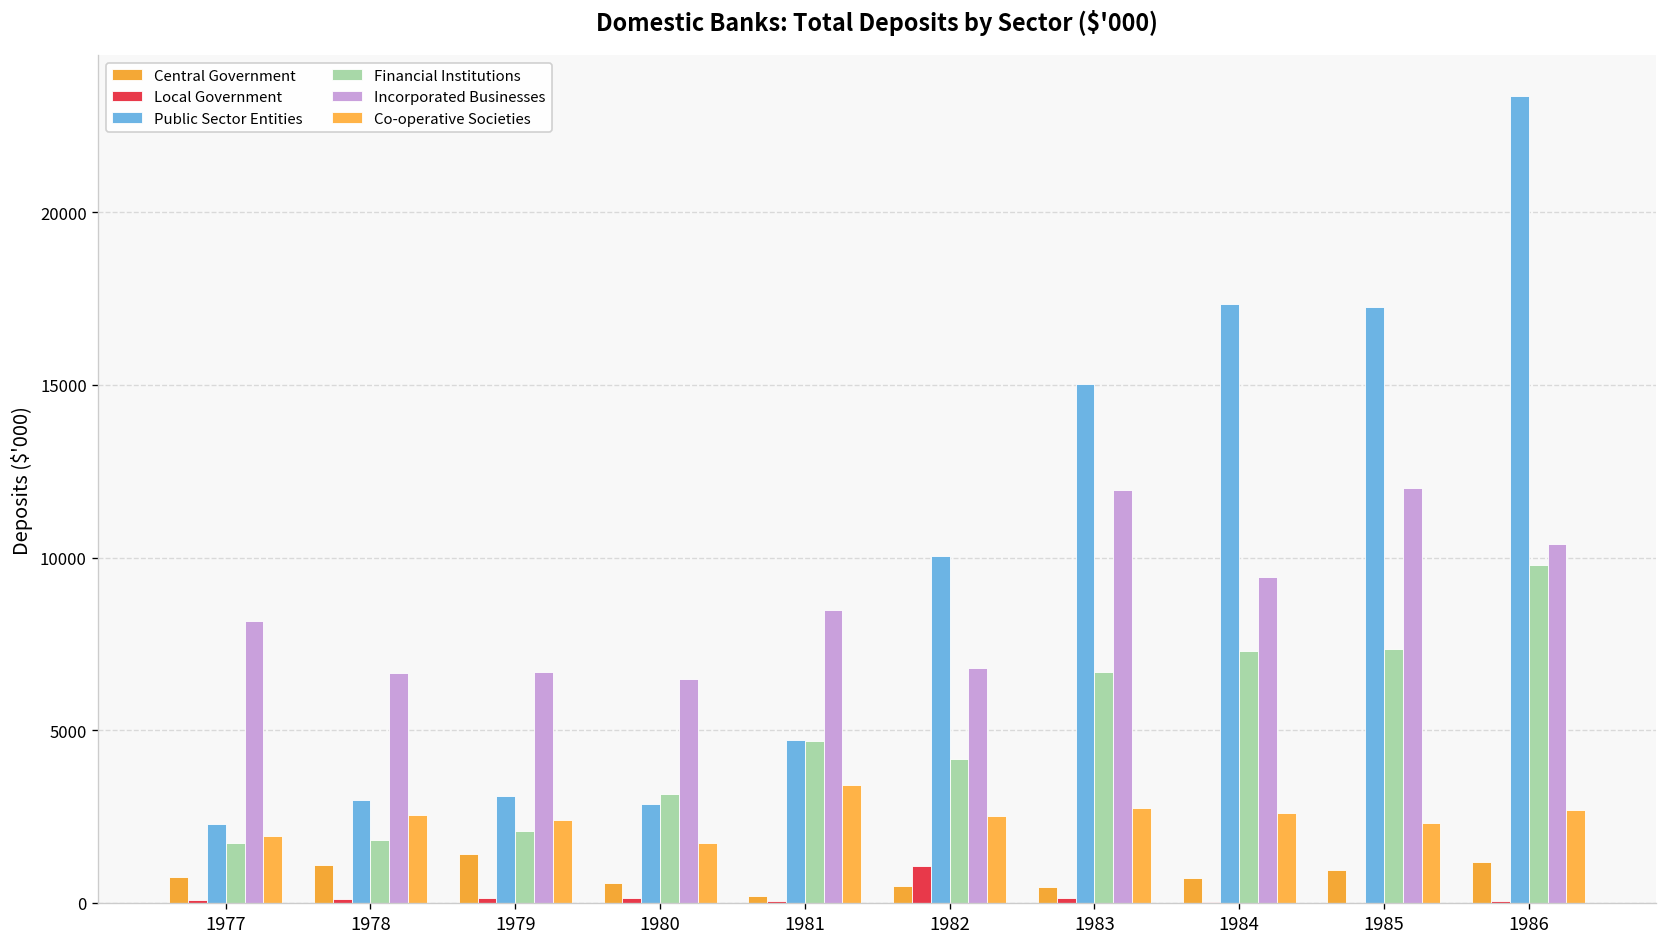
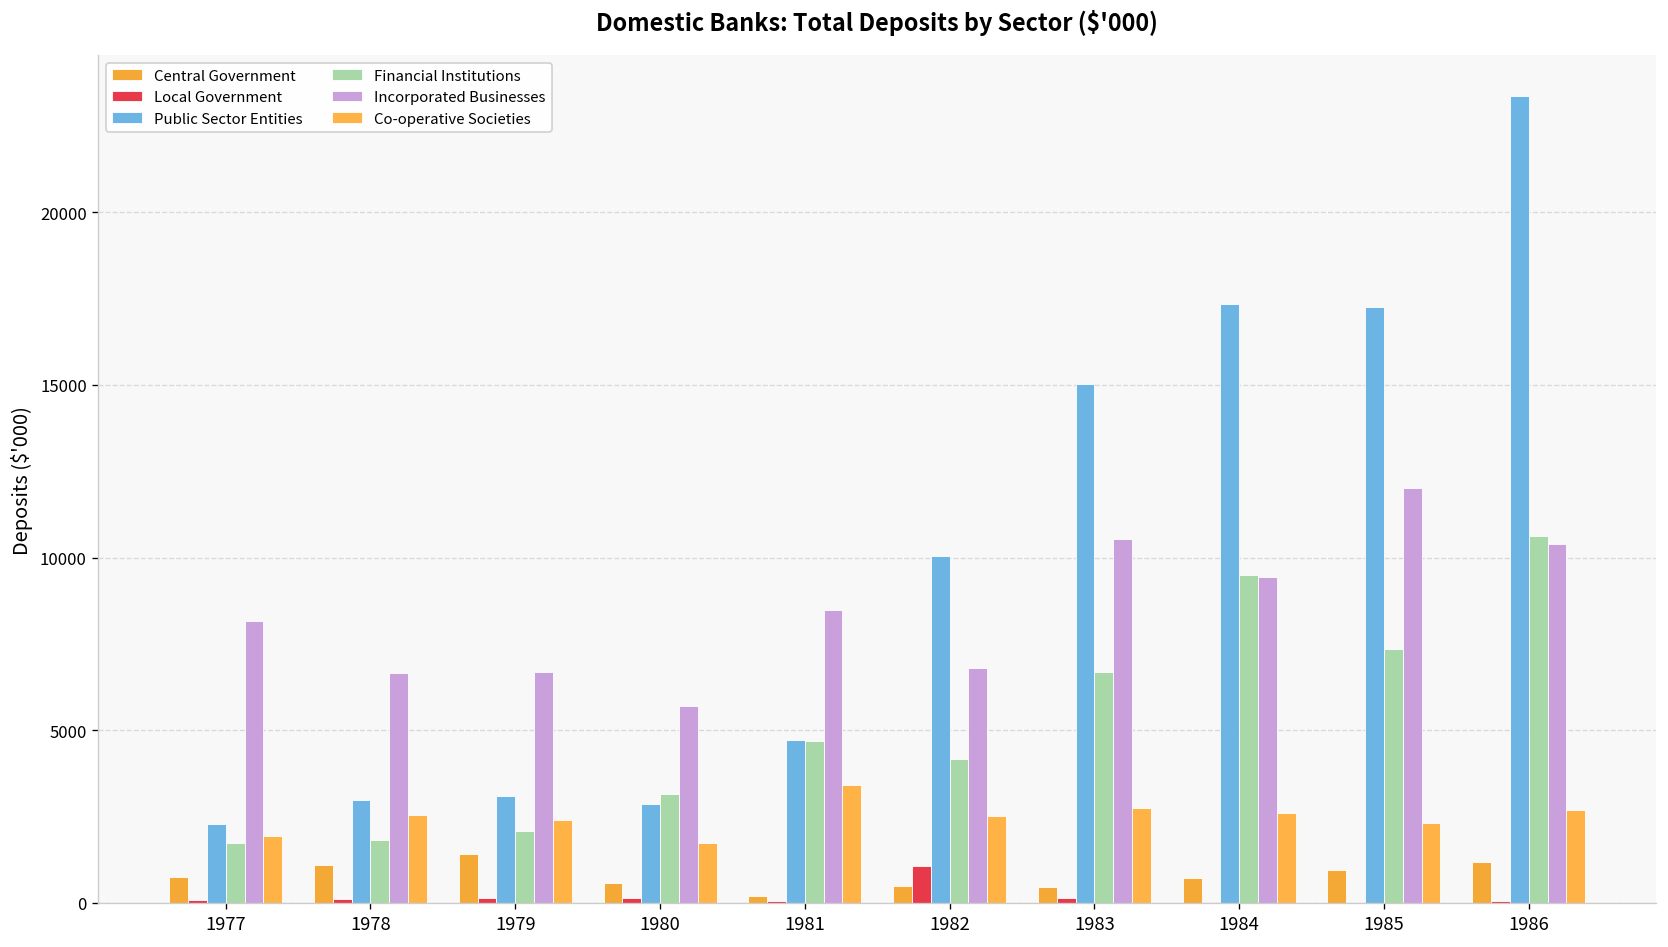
Incorporated Businesses, 1980: 6500 -> 5700
Incorporated Businesses, 1983: 11900 -> 10500
Financial Institutions, 1984: 7300 -> 9500
Financial Institutions, 1986: 9800 -> 10600
